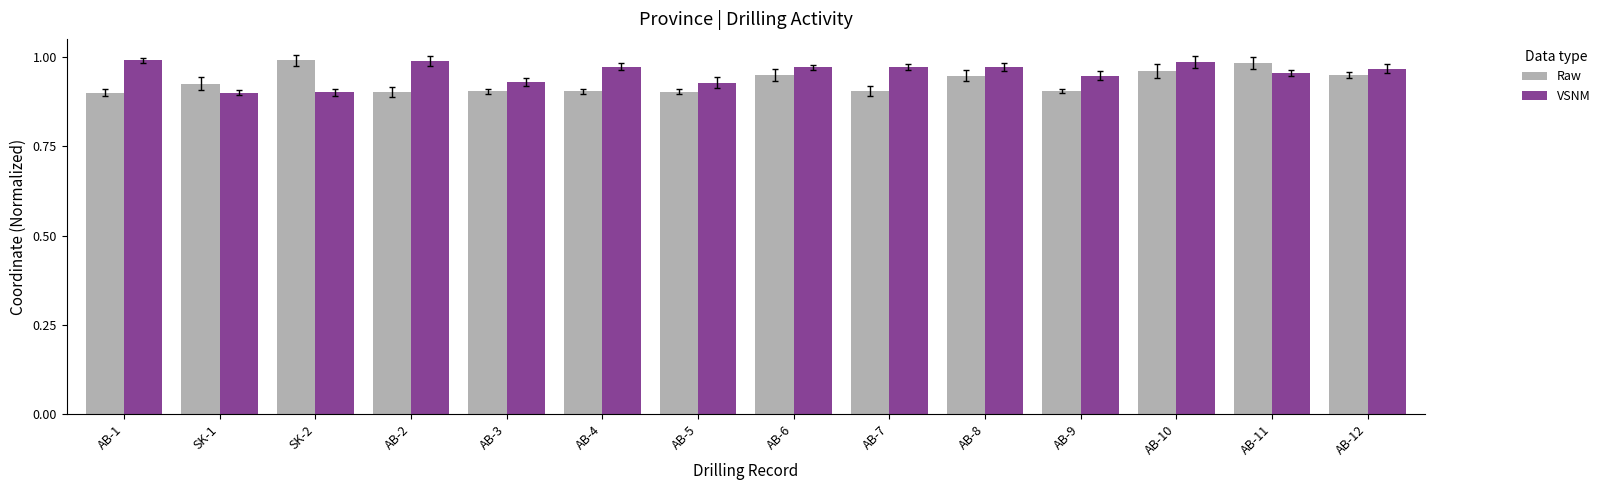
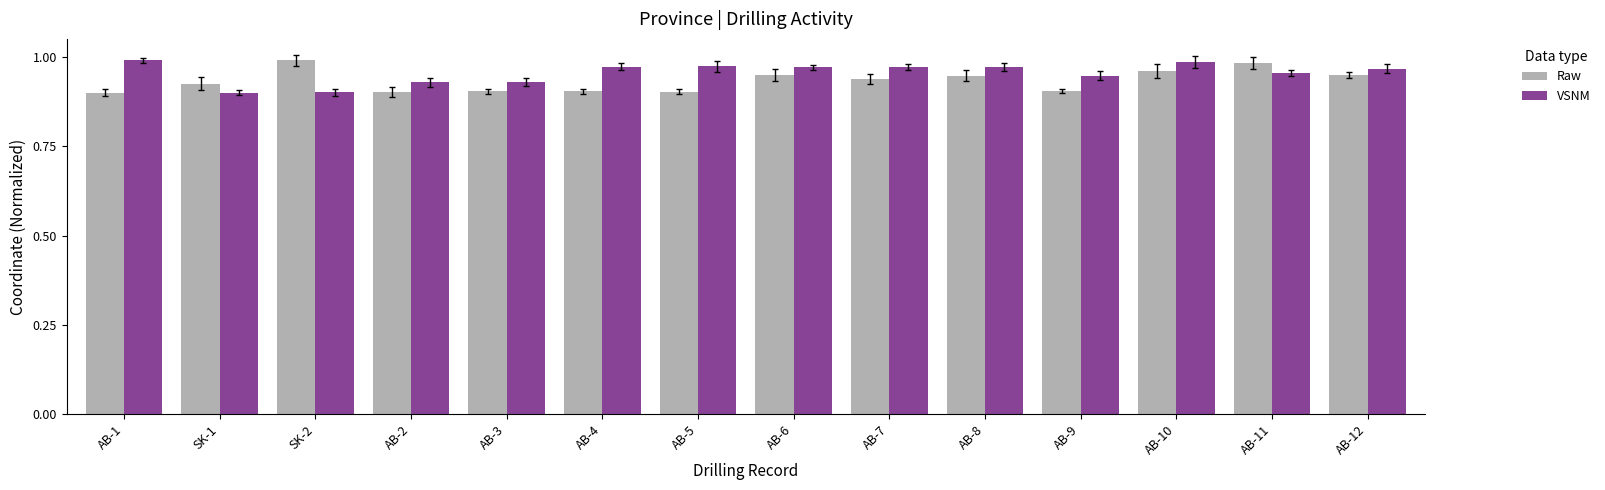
VSNM, AB-2: 0.99 -> 0.93
VSNM, AB-5: 0.93 -> 0.97
Raw, AB-7: 0.90 -> 0.94
